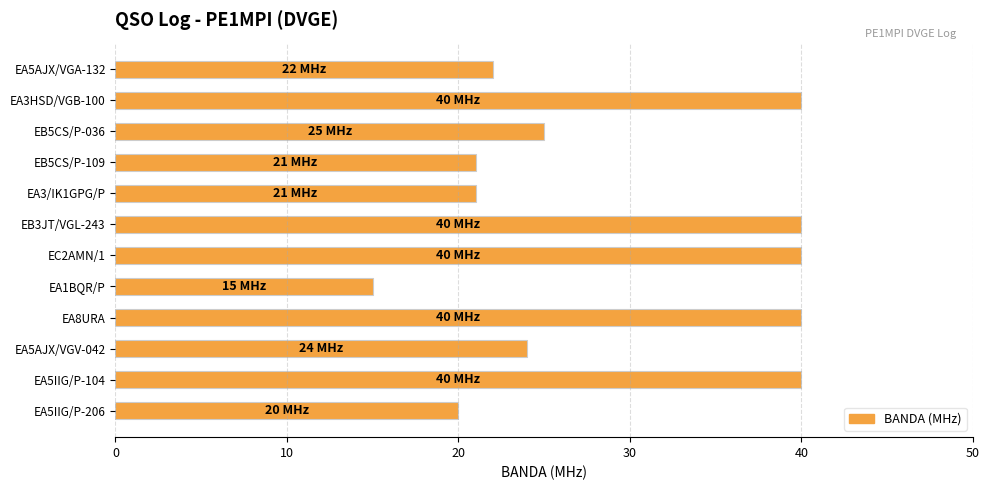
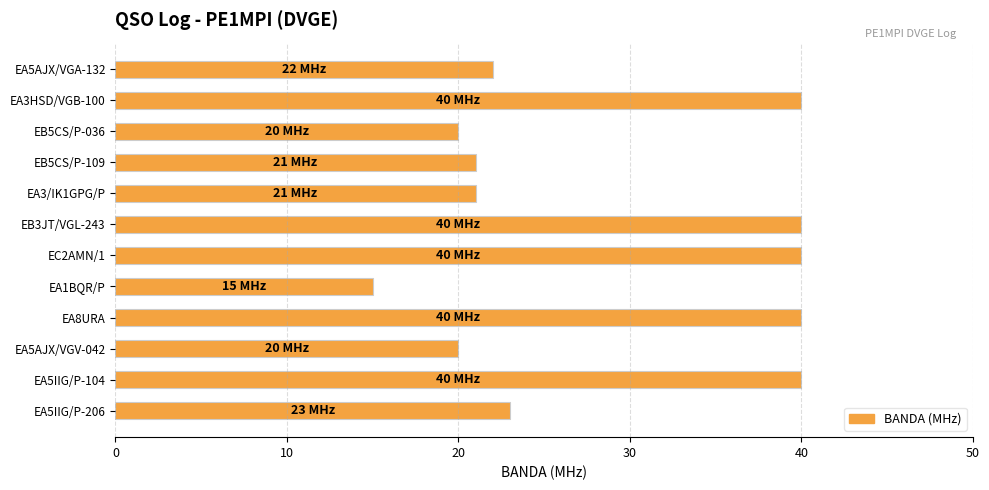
EB5CS/P-036: 25 -> 20
EA5AJX/VGV-042: 24 -> 20
EA5IIG/P-206: 20 -> 23
